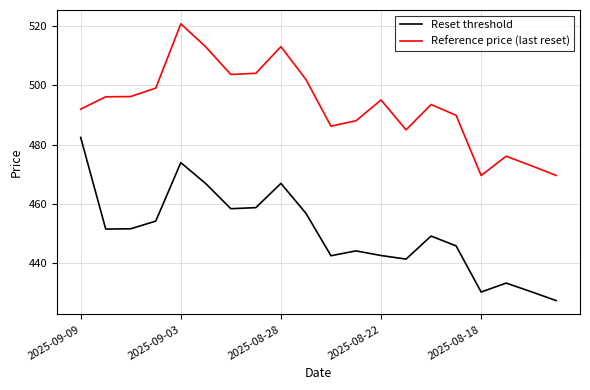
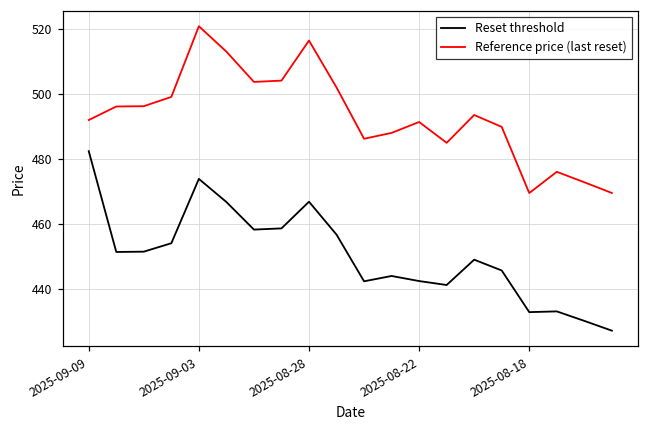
Reference price (last reset), 2025-08-28: 513 -> 516
Reference price (last reset), 2025-08-22: 495 -> 491
Reset threshold, 2025-08-18: 430 -> 433
